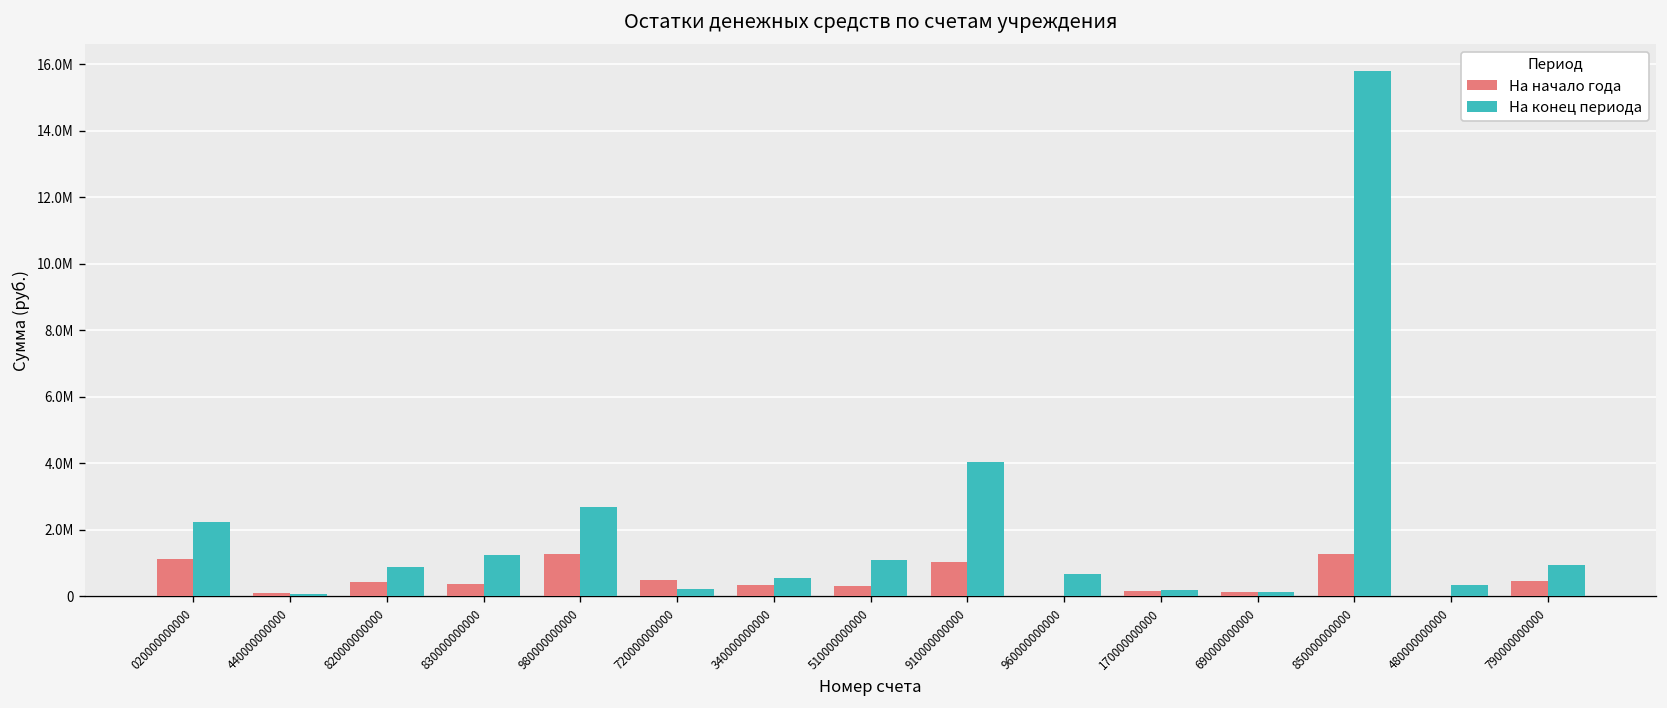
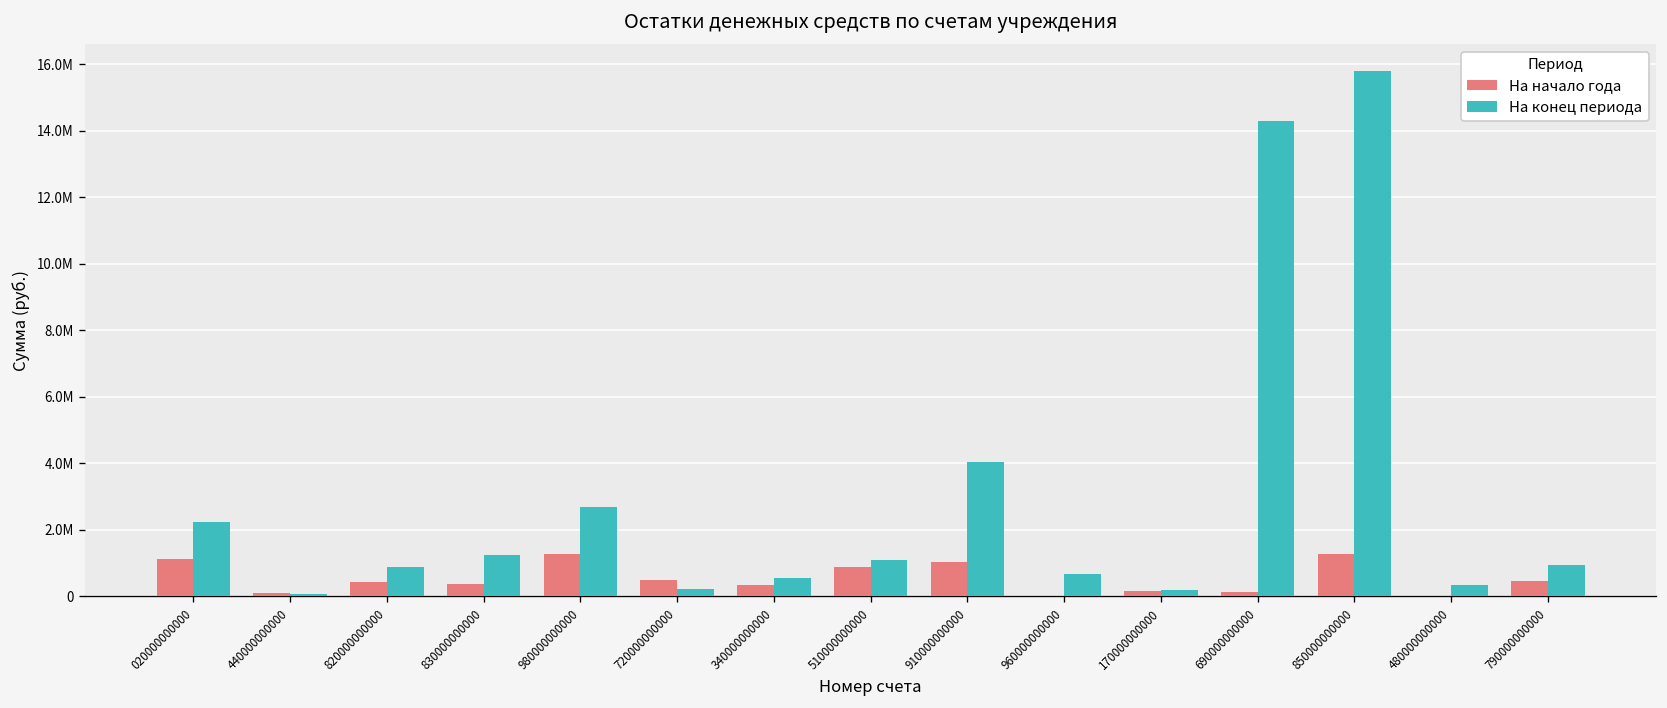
На начало года, 510000000000: 0.3М -> 0.9М
На конец периода, 690000000000: 0.1М -> 14.3М
